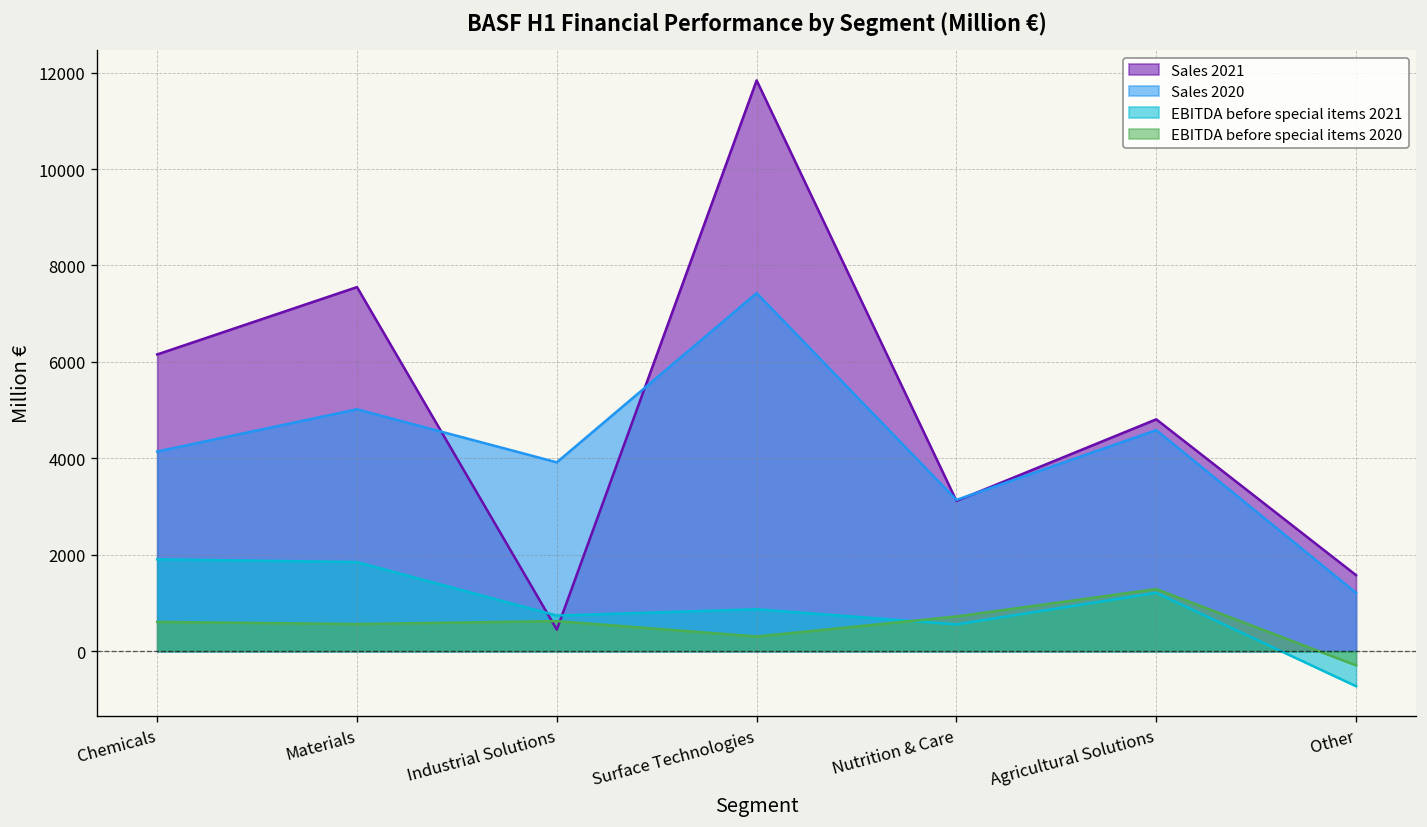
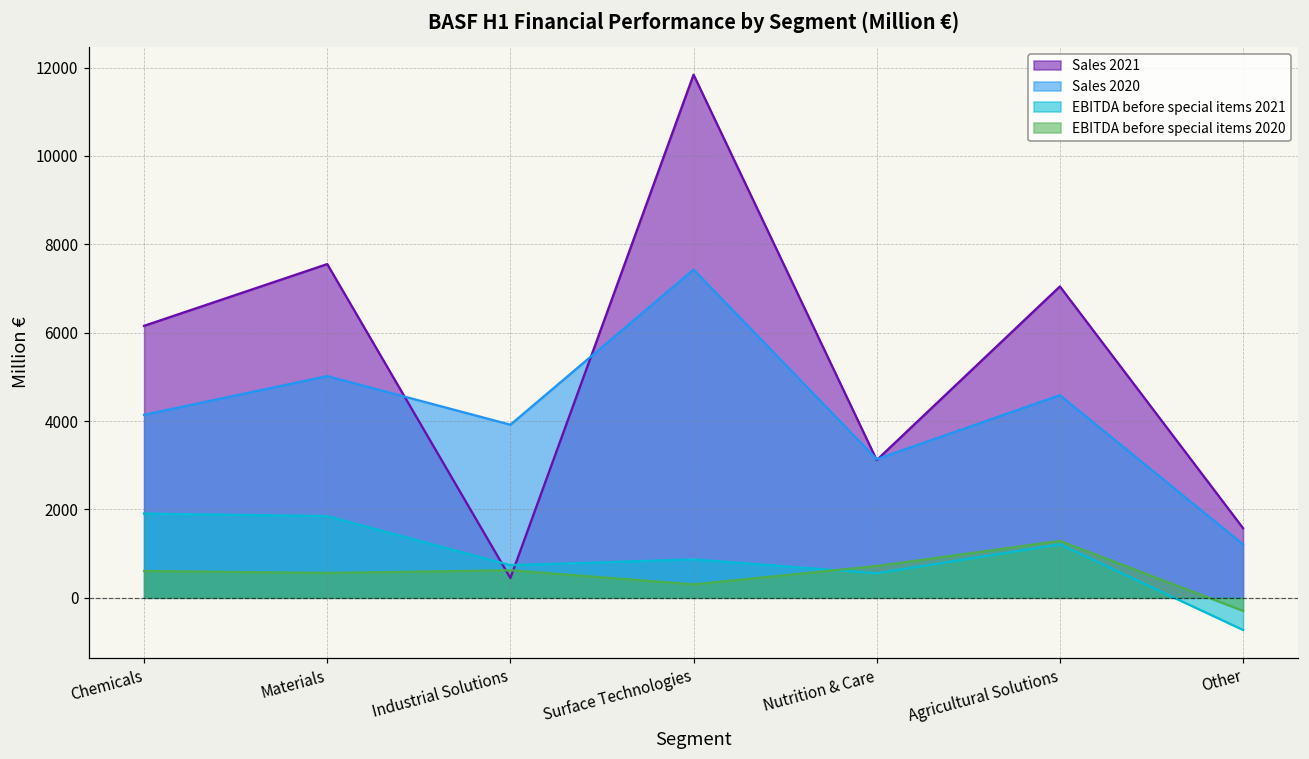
Sales 2021, Agricultural Solutions: 4800 -> 7000
